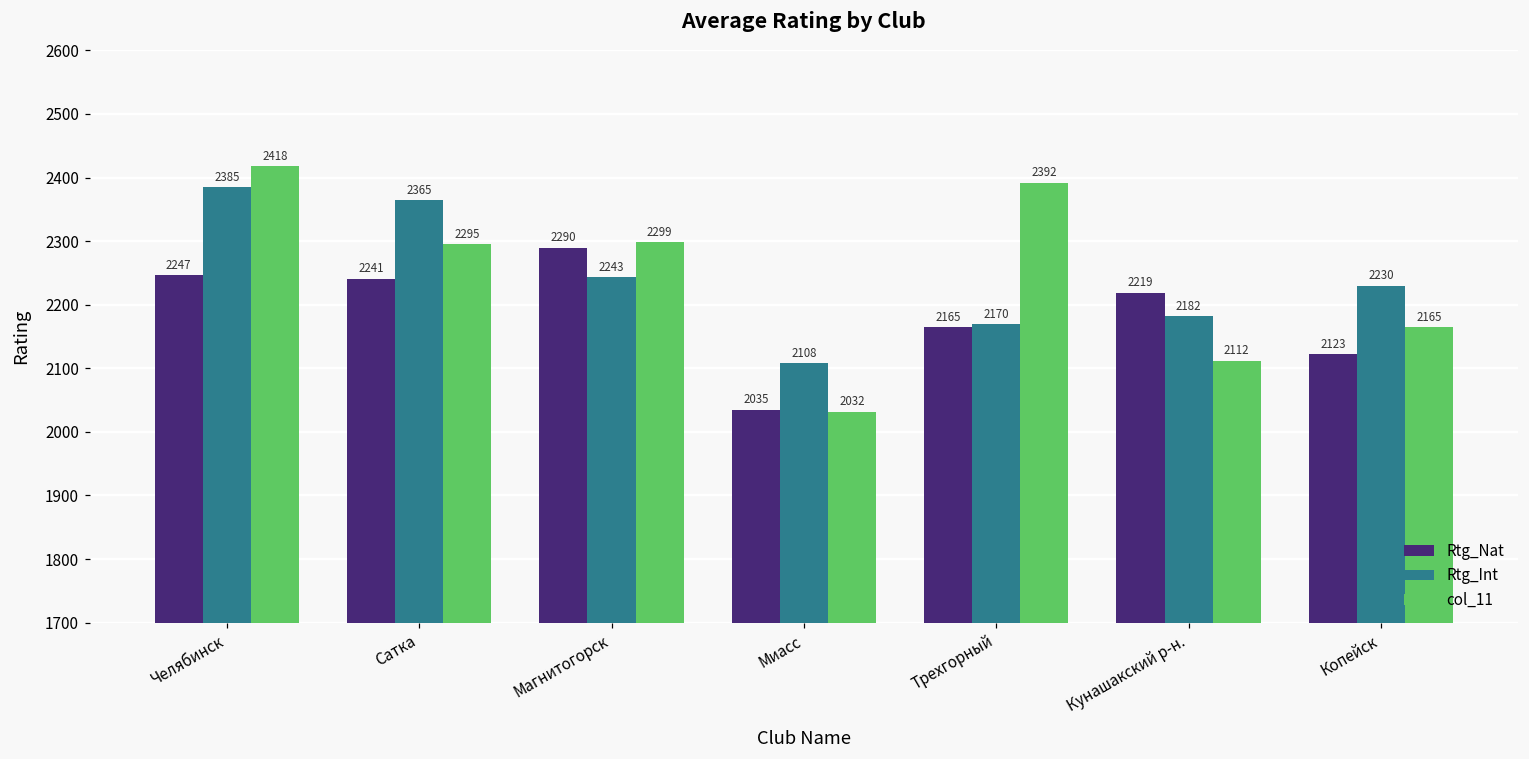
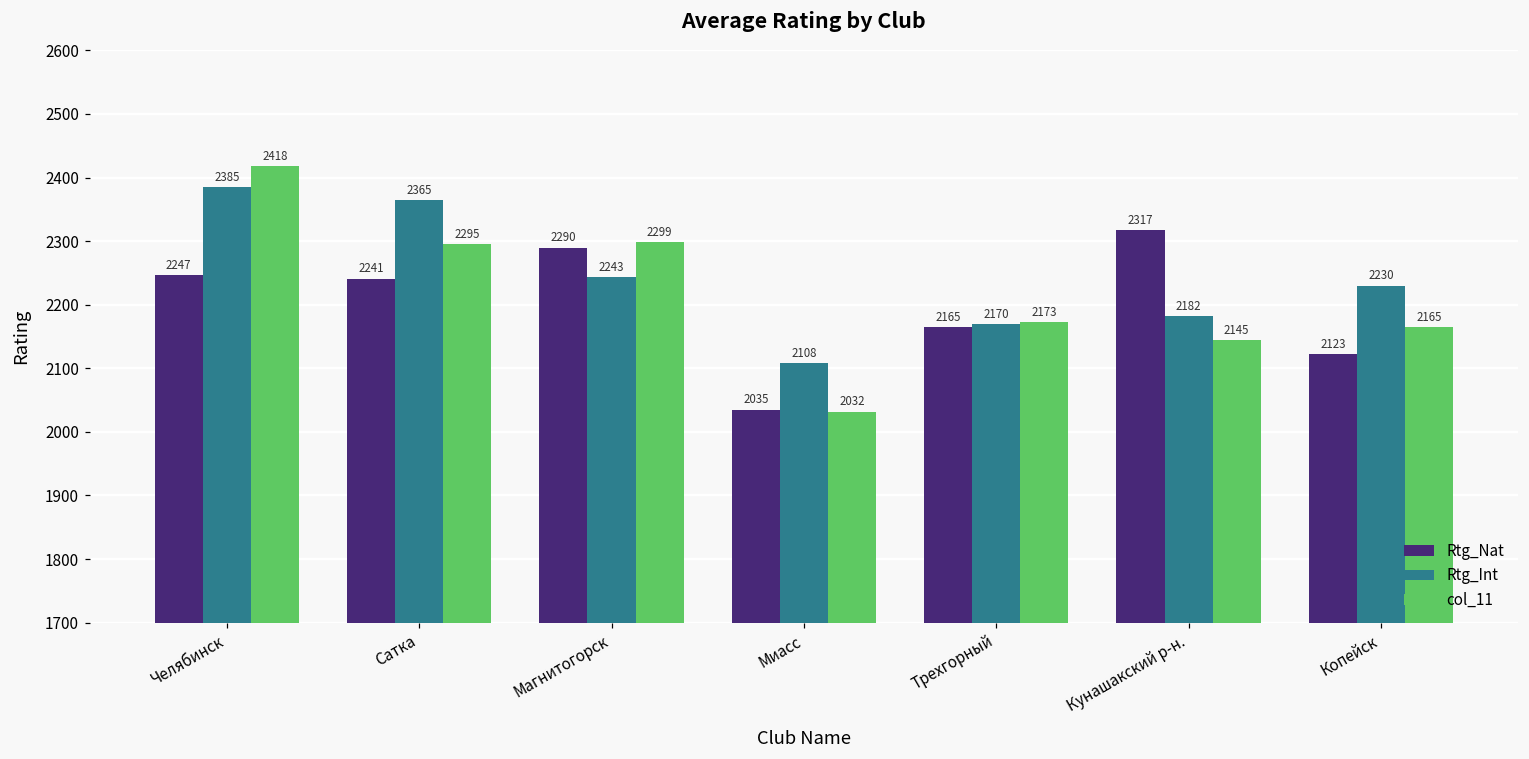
col_11, Трехгорный: 2392 -> 2173
Rtg_Nat, Кунашакский р-н.: 2219 -> 2317
col_11, Кунашакский р-н.: 2112 -> 2145
